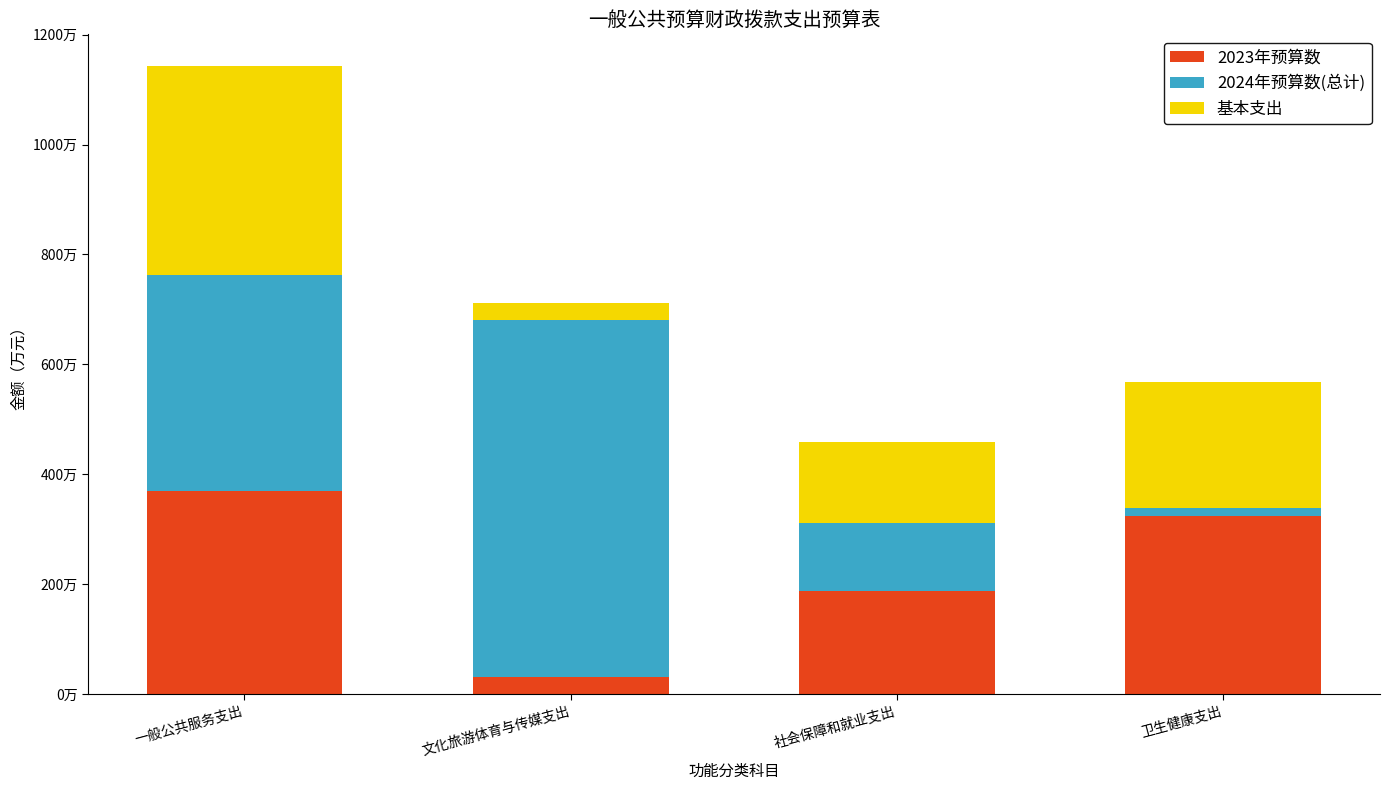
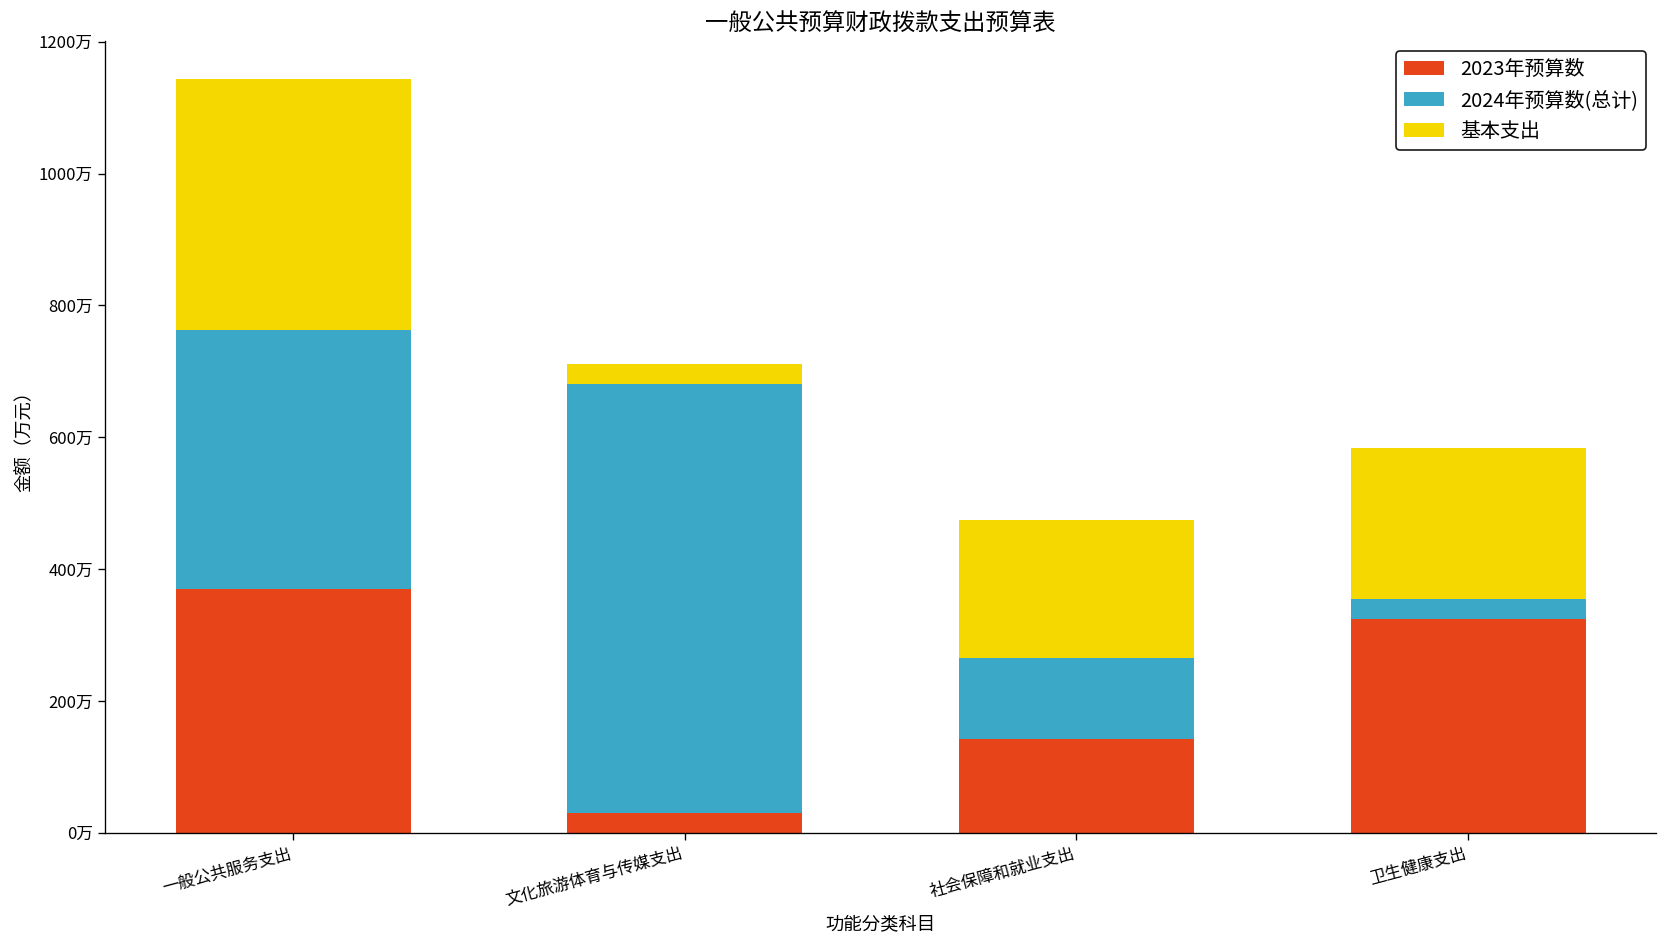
2023年预算数, 社会保障和就业支出: 190万 -> 140万
基本支出, 社会保障和就业支出: 150万 -> 210万
2024年预算数(总计), 卫生健康支出: 20万 -> 30万
